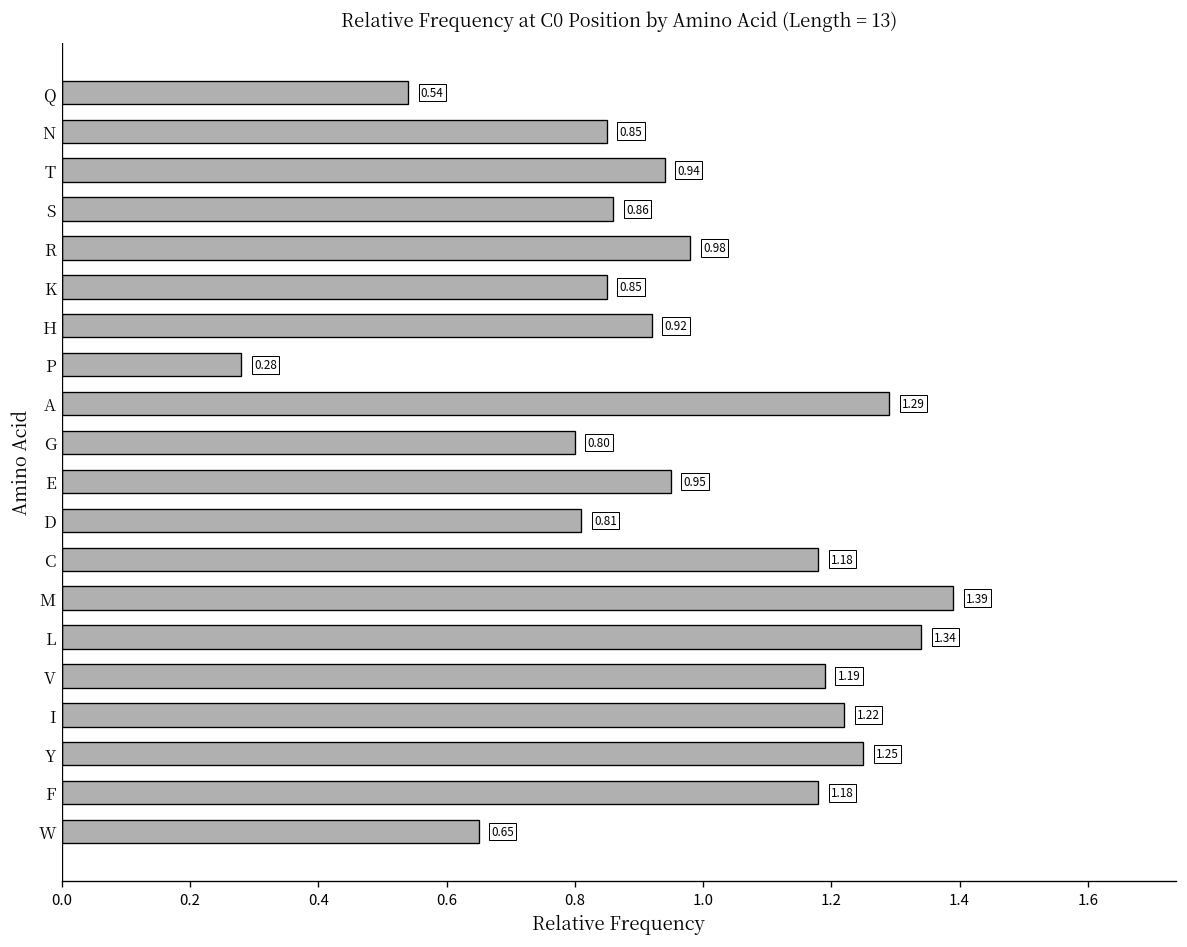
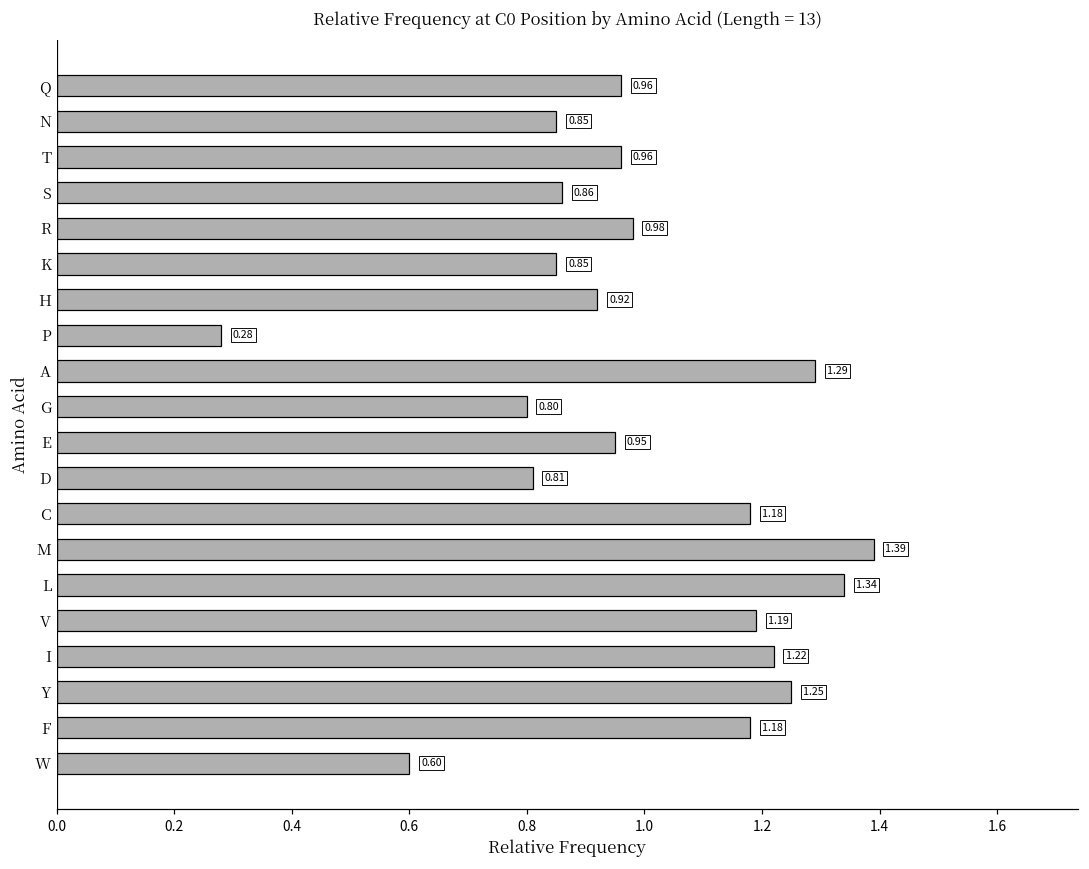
Q: 0.54 -> 0.96
T: 0.94 -> 0.96
W: 0.65 -> 0.60
